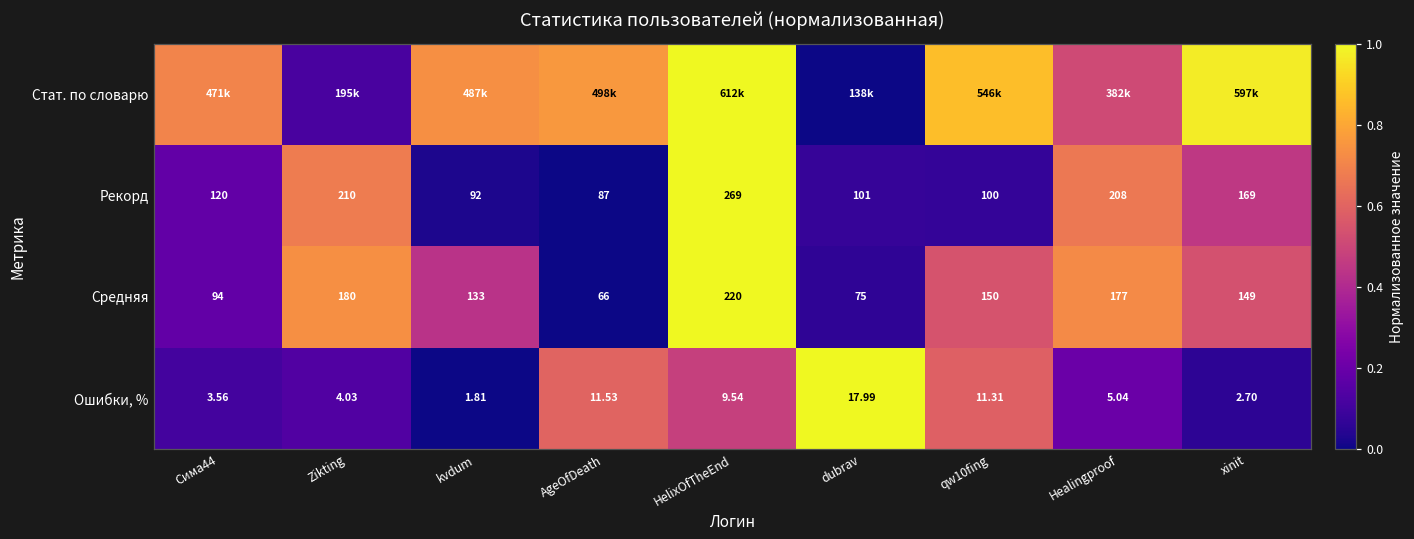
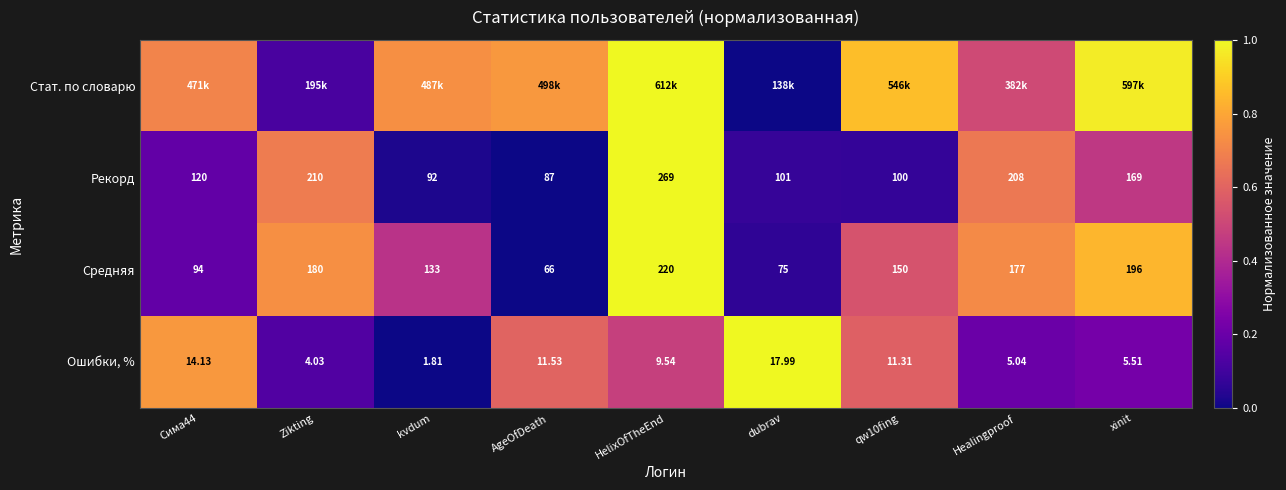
Средняя, xinit: 149 -> 196
Ошибки, %, Сима44: 3.56 -> 14.13
Ошибки, %, xinit: 2.70 -> 5.51
